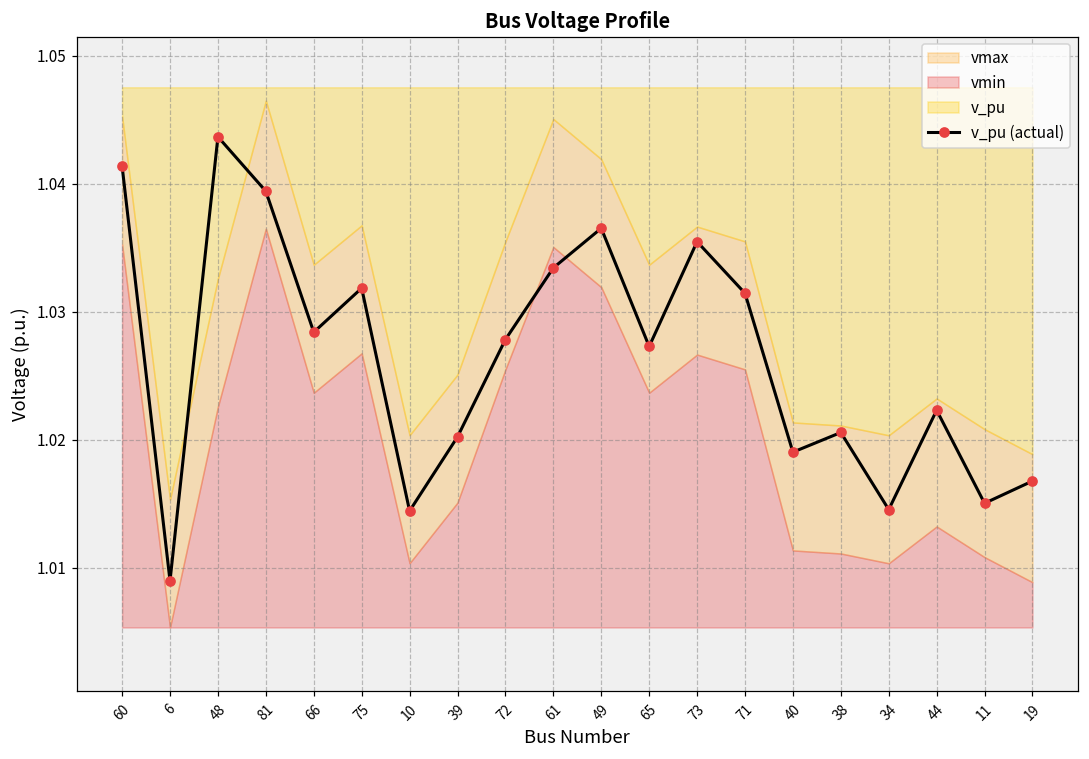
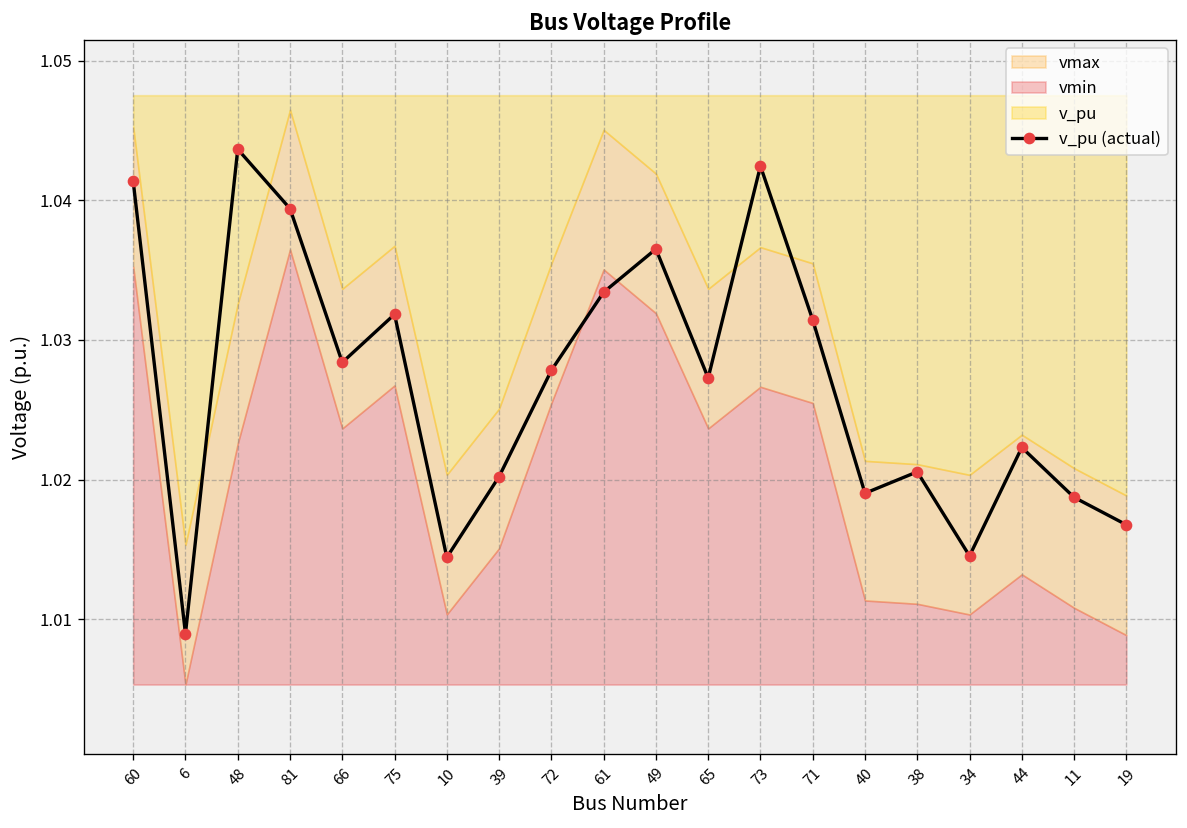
v_pu (actual), 73: 1.0355 -> 1.0425
v_pu (actual), 11: 1.0150 -> 1.0187
